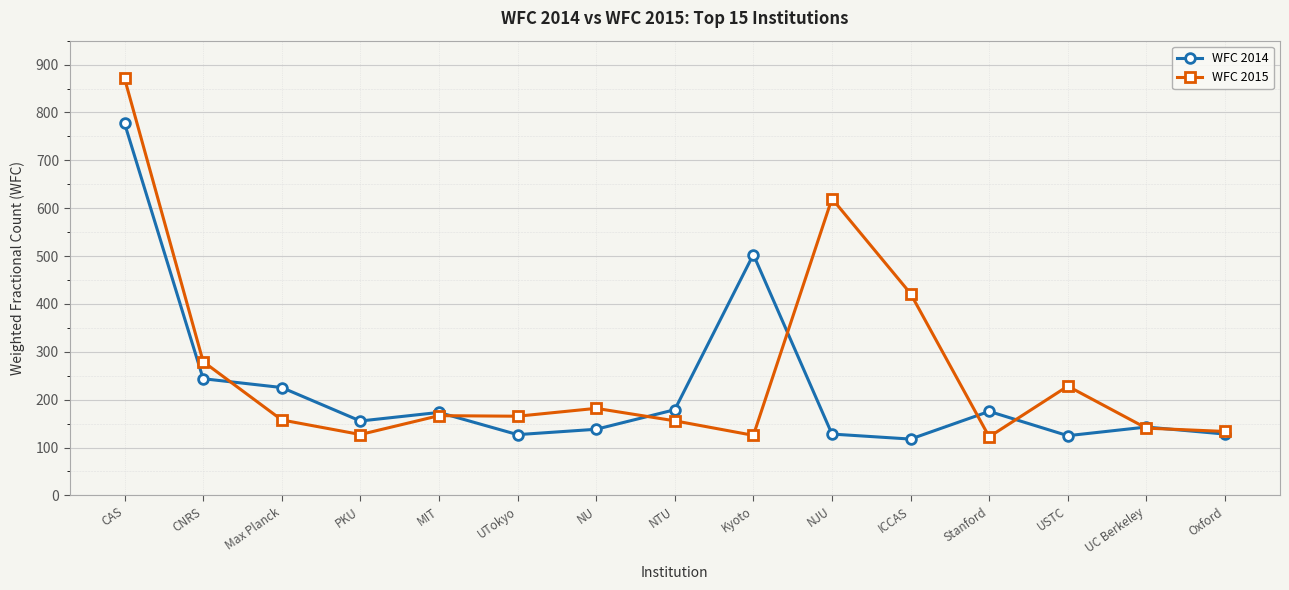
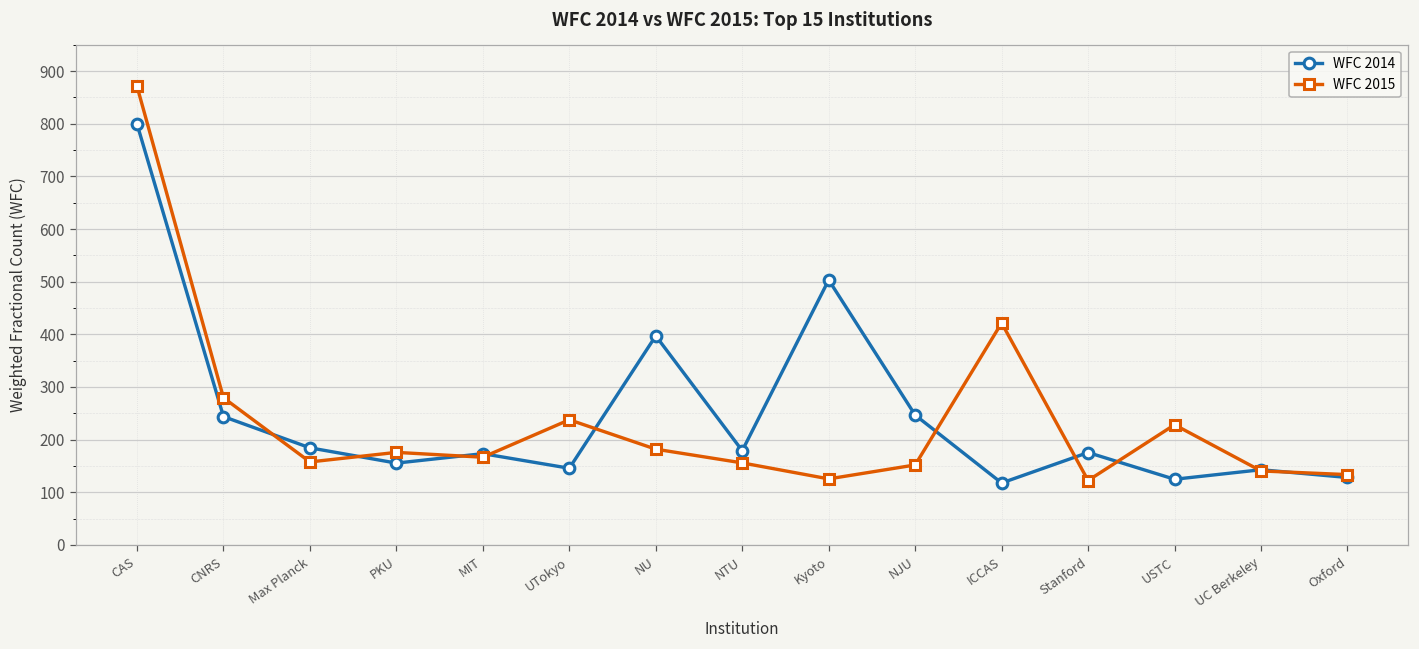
WFC 2014, CAS: 780 -> 800
WFC 2014, Max Planck: 230 -> 180
WFC 2015, PKU: 130 -> 180
WFC 2014, UTokyo: 130 -> 150
WFC 2015, UTokyo: 170 -> 240
WFC 2014, NU: 140 -> 400
WFC 2014, NJU: 130 -> 250
WFC 2015, NJU: 620 -> 150
